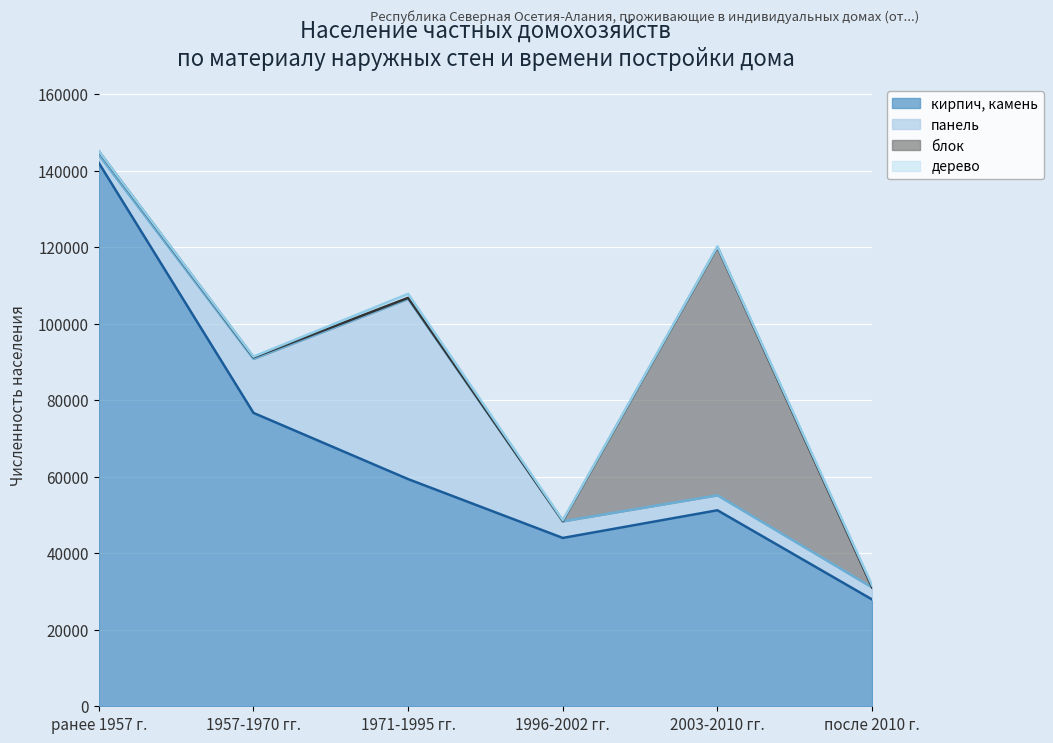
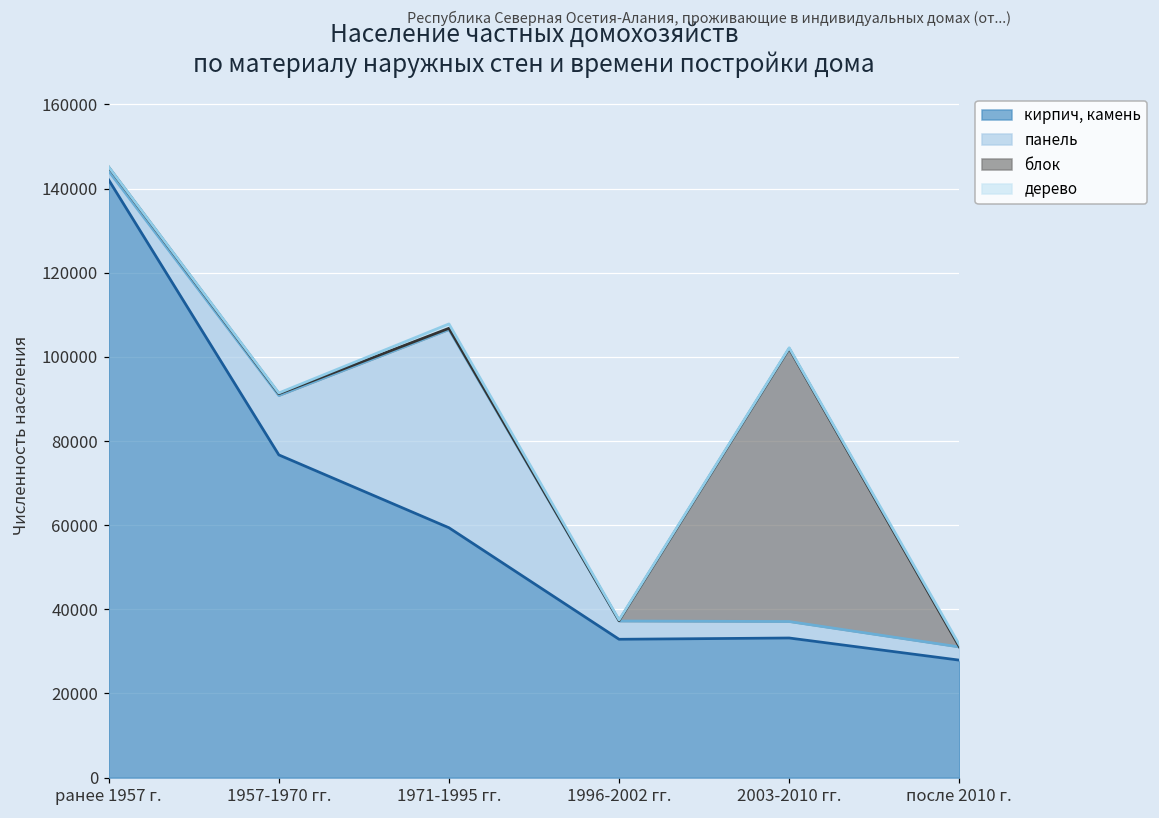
кирпич, камень, 1996-2002 гг.: 44000 -> 33000
кирпич, камень, 2003-2010 гг.: 51000 -> 33000
